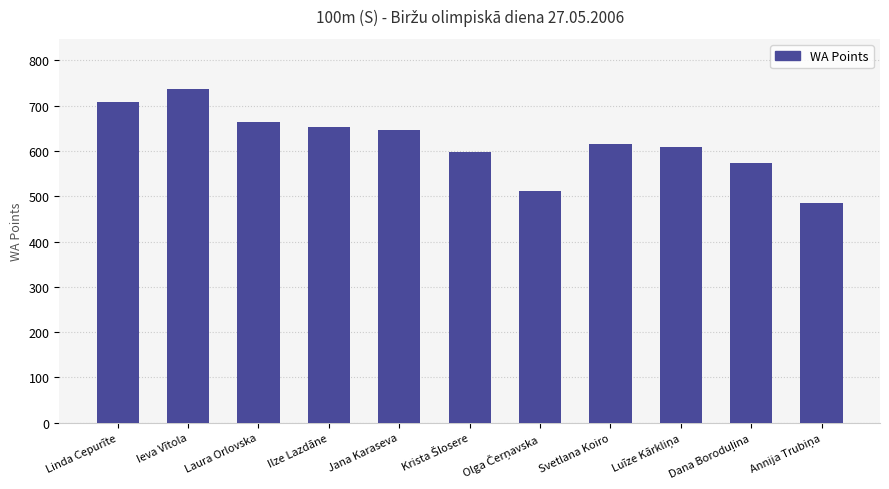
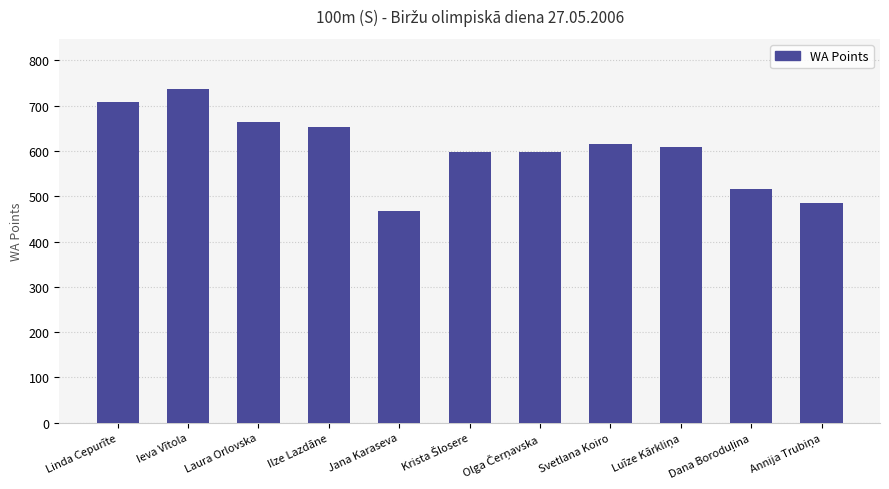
Jana Karaseva: 650 -> 470
Olga Čerņavska: 510 -> 600
Dana Boroduļina: 570 -> 520
